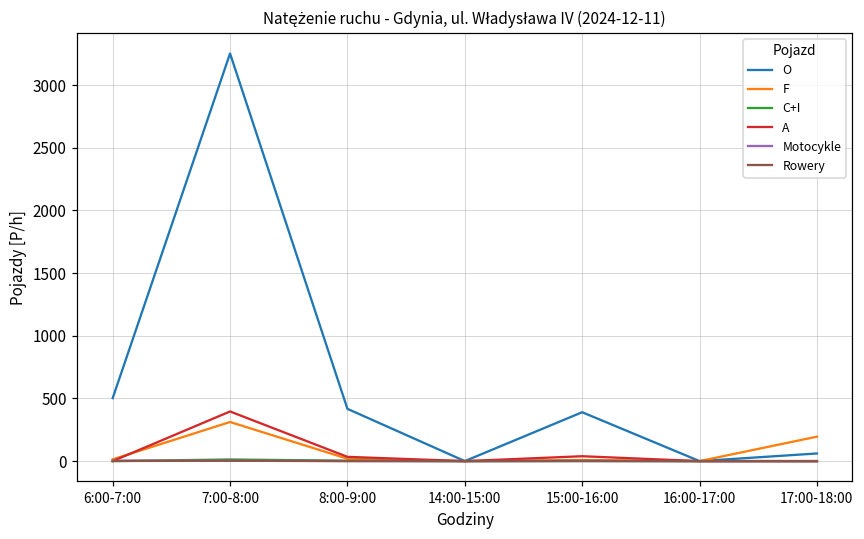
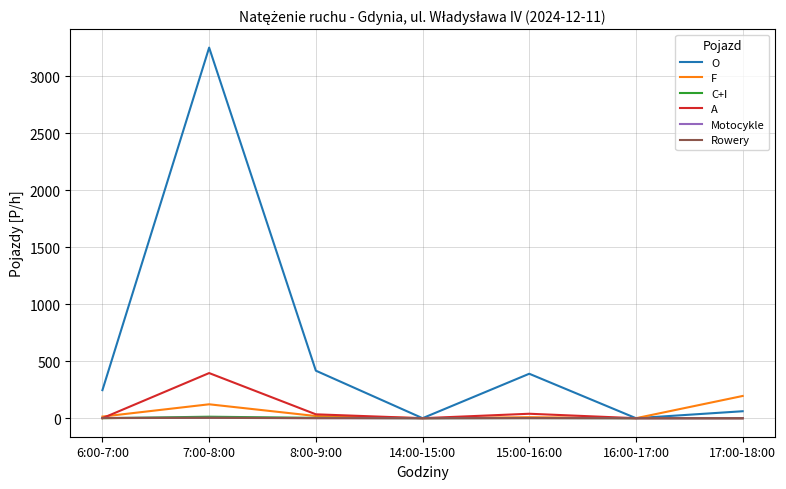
O, 6:00-7:00: 500 -> 250
F, 7:00-8:00: 310 -> 120
